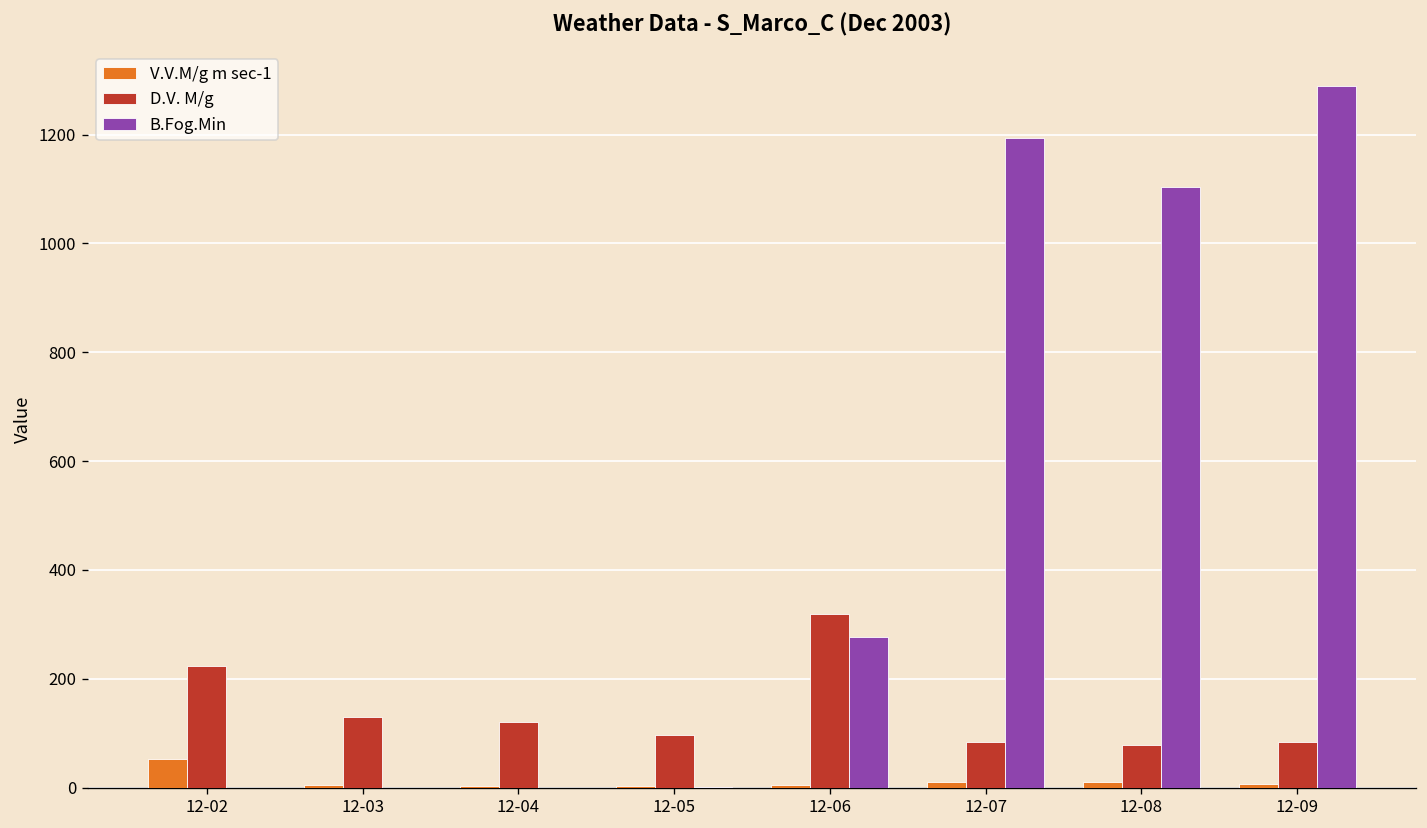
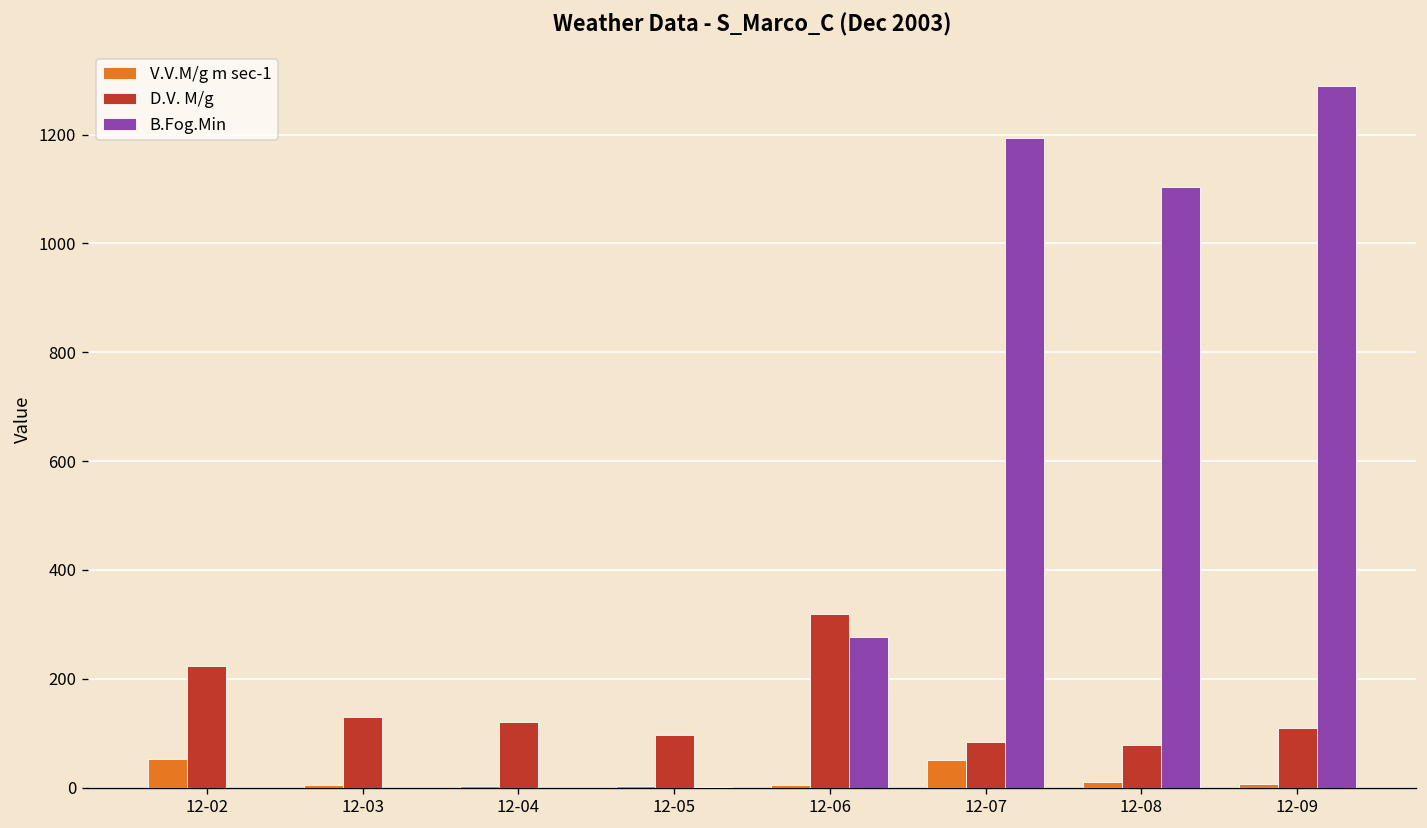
V.V.M/g m sec-1, 12-07: 10 -> 50
D.V. M/g, 12-09: 80 -> 110
